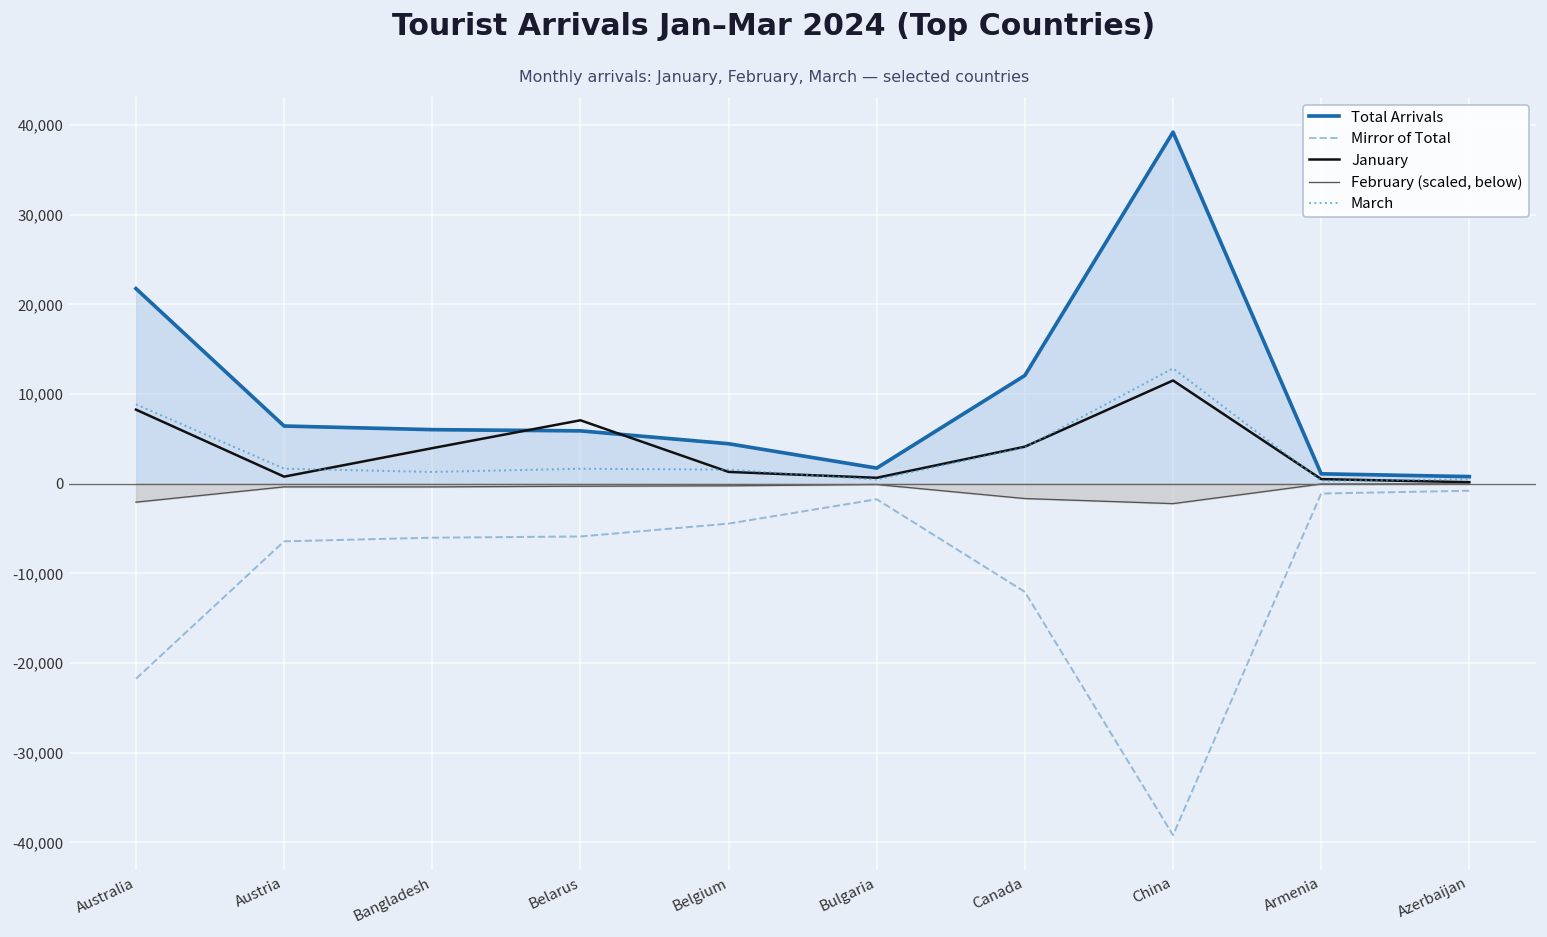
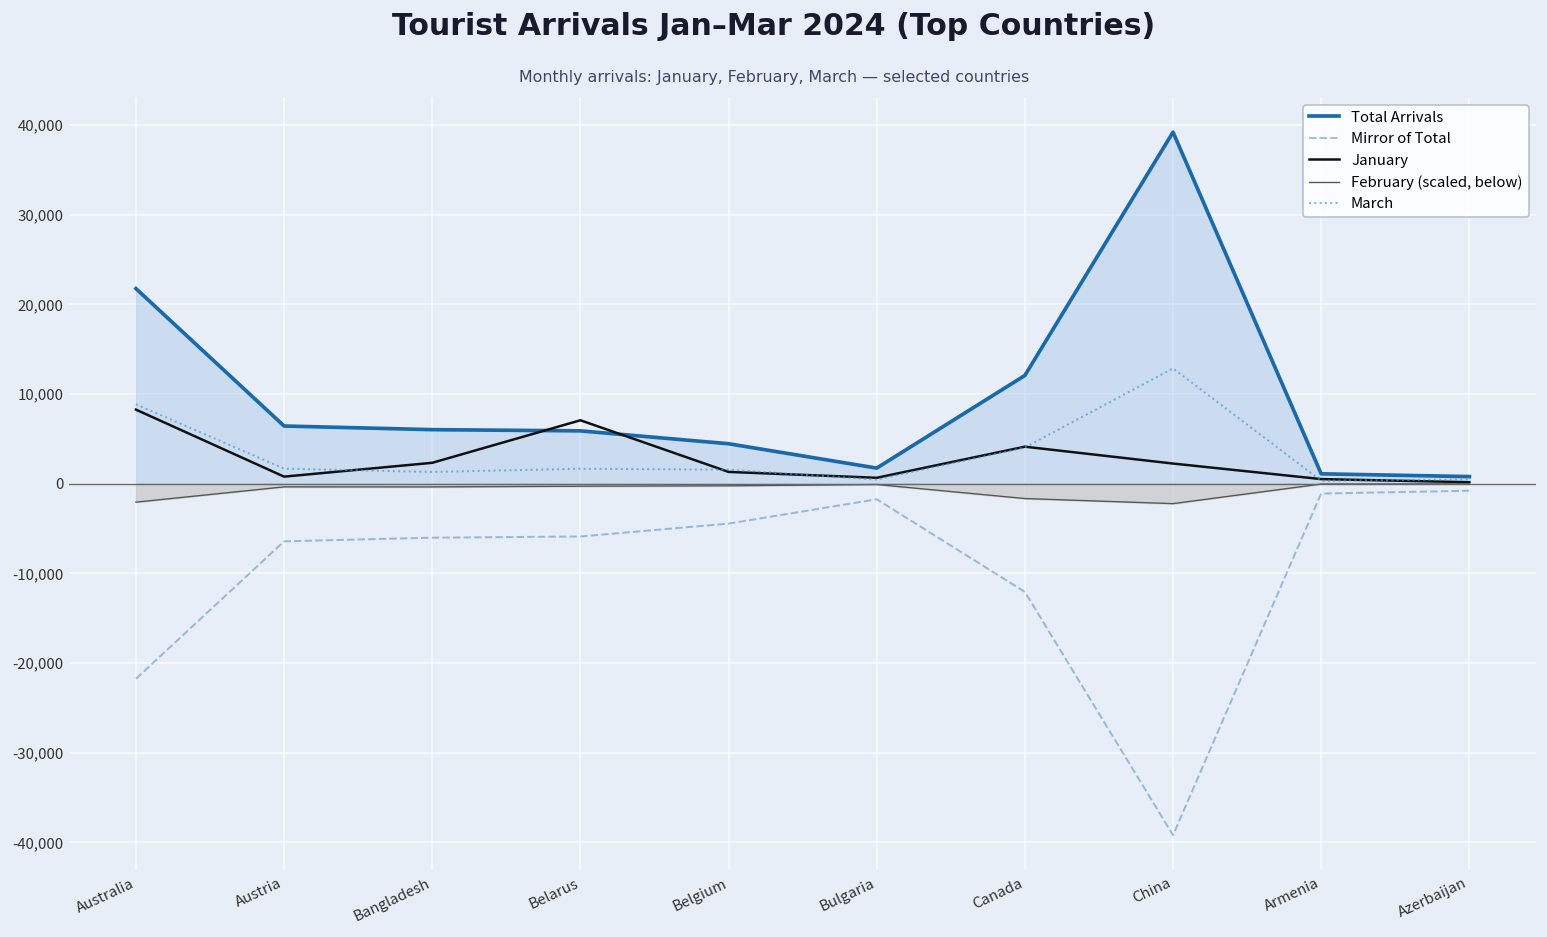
January, Bangladesh: 4,000 -> 2,000
January, China: 12,000 -> 2,000
